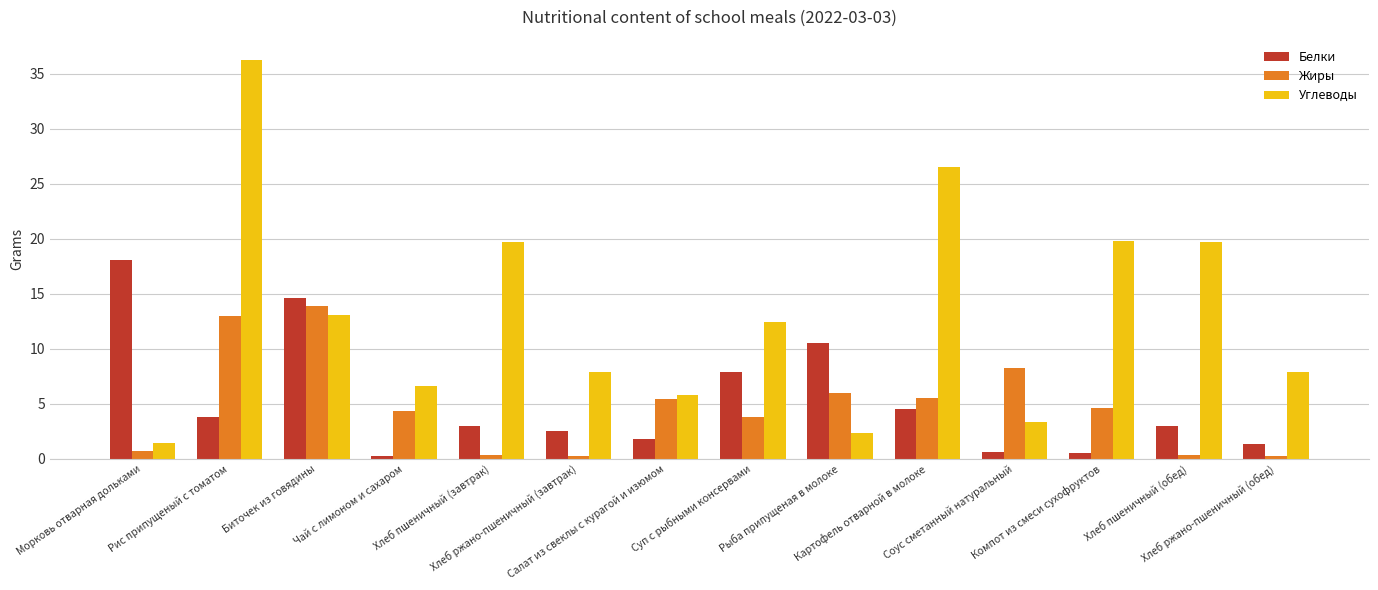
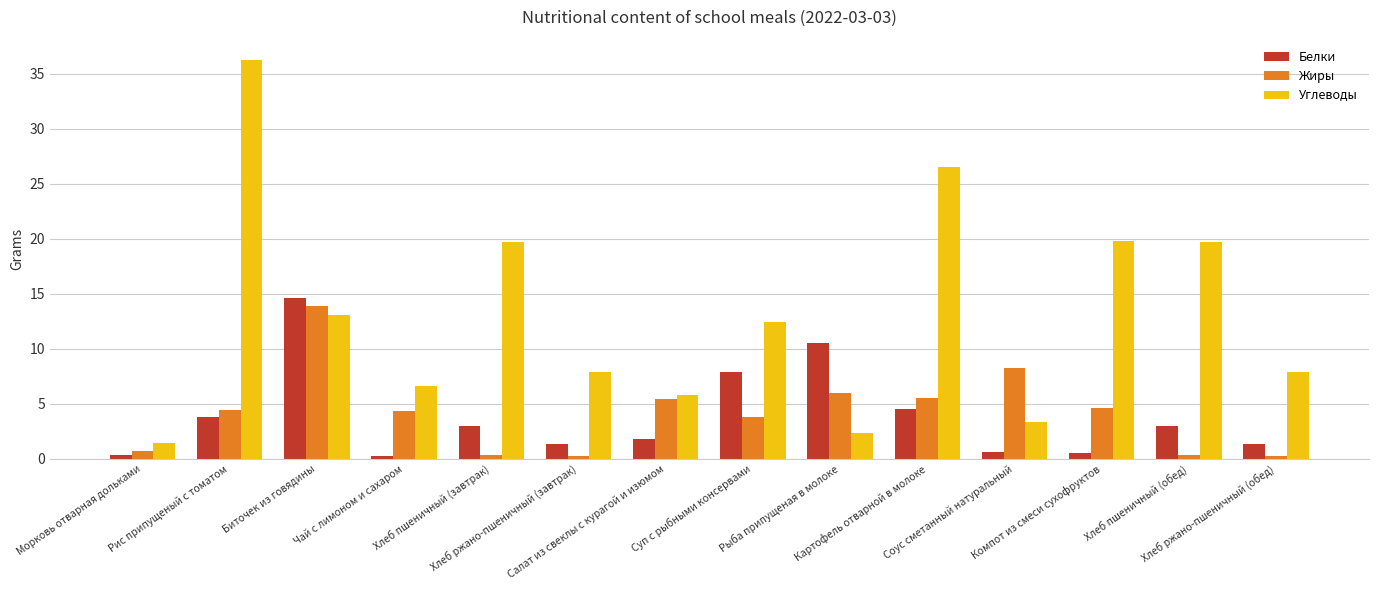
Белки, Морковь отварная дольками: 18.1 -> 0.3
Жиры, Рис припущеный с томатом: 13.0 -> 4.4
Белки, Хлеб ржано-пшеничный (завтрак): 2.5 -> 1.3
